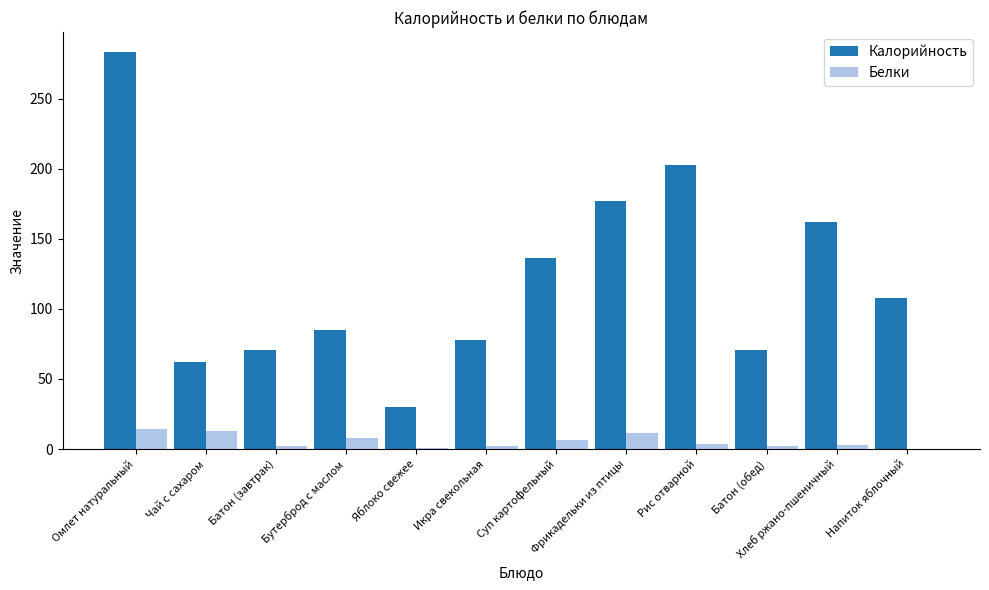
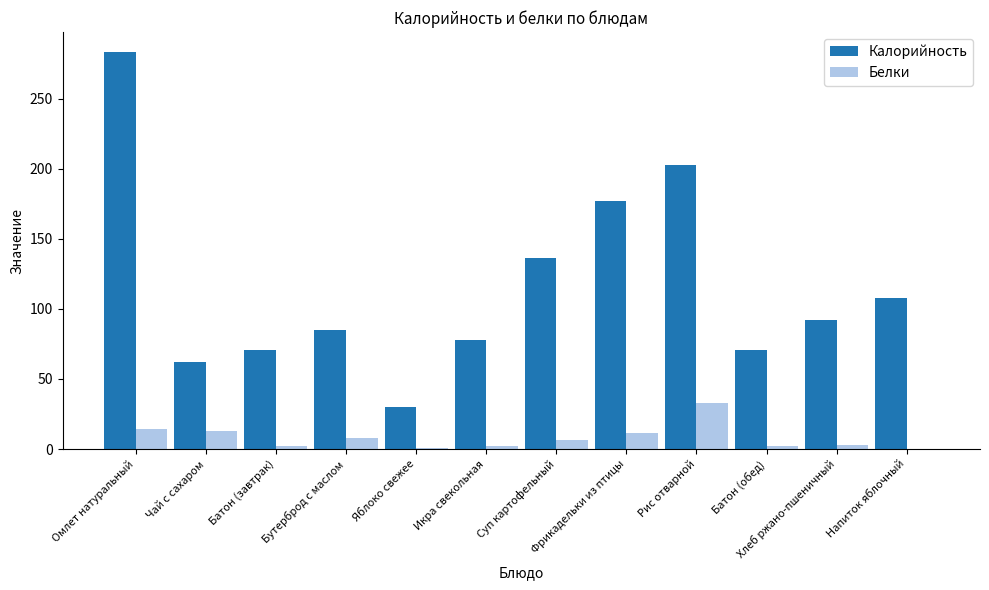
Белки, Рис отварной: 4 -> 33
Калорийность, Хлеб ржано-пшеничный: 162 -> 92
